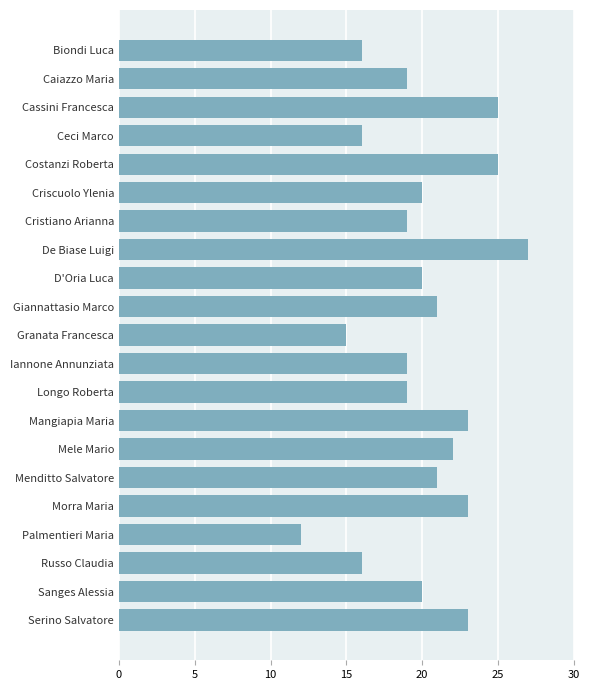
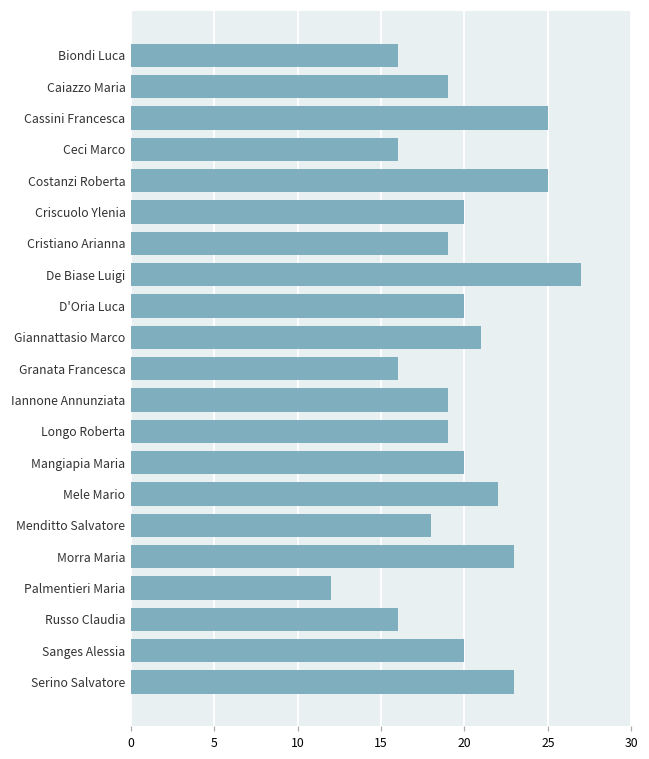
Granata Francesca: 15 -> 16
Mangiapia Maria: 23 -> 20
Menditto Salvatore: 21 -> 18
